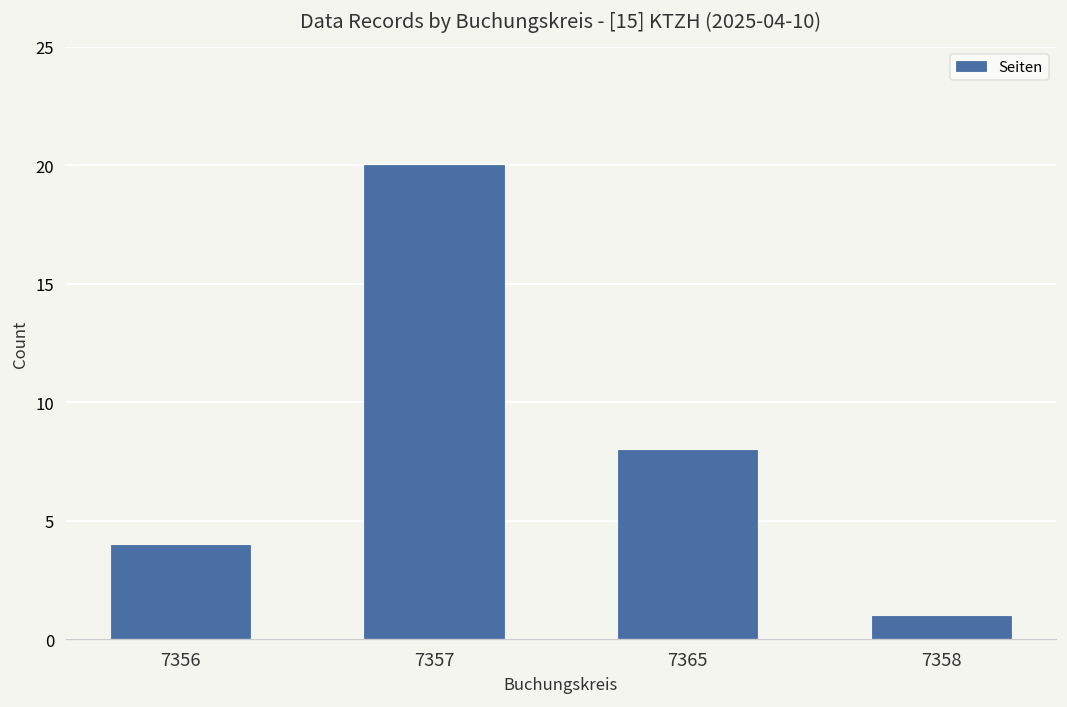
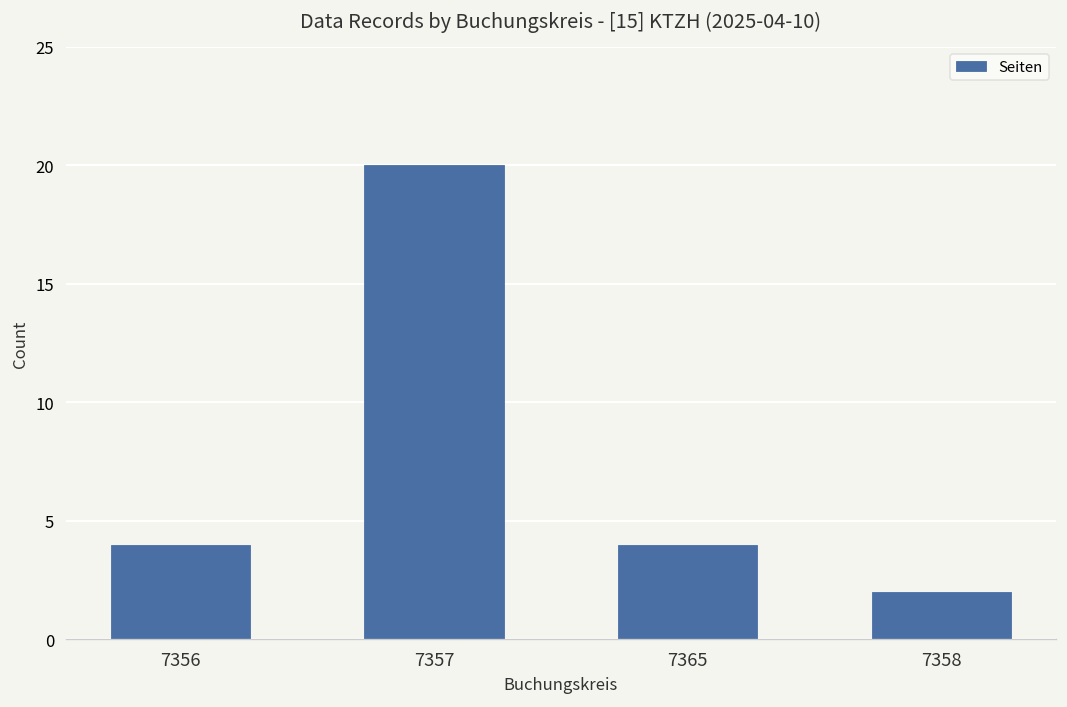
7365: 8 -> 4
7358: 1 -> 2
